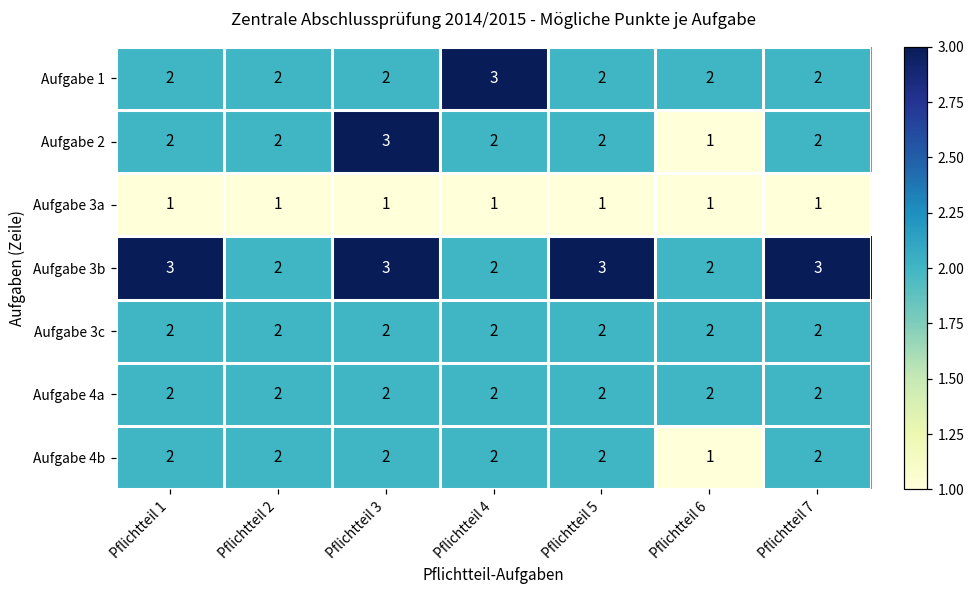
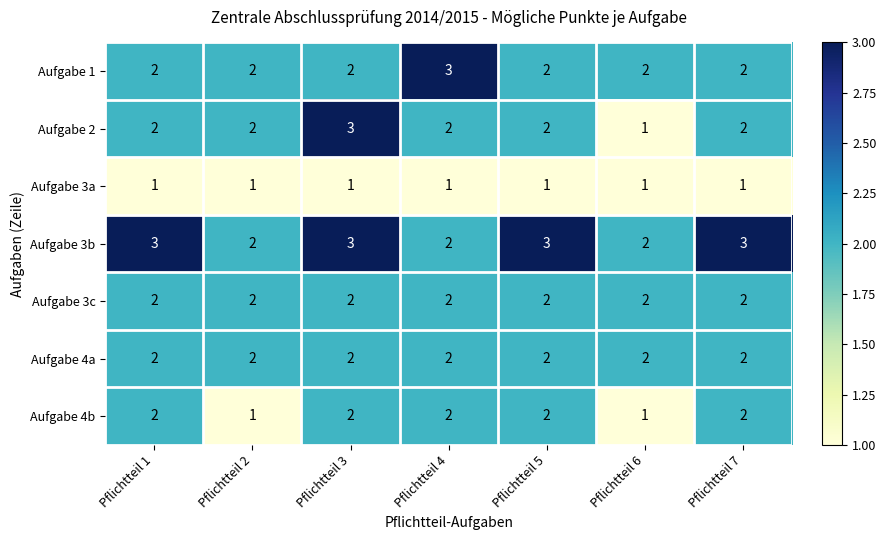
Aufgabe 4b, Pflichtteil 2: 2 -> 1
